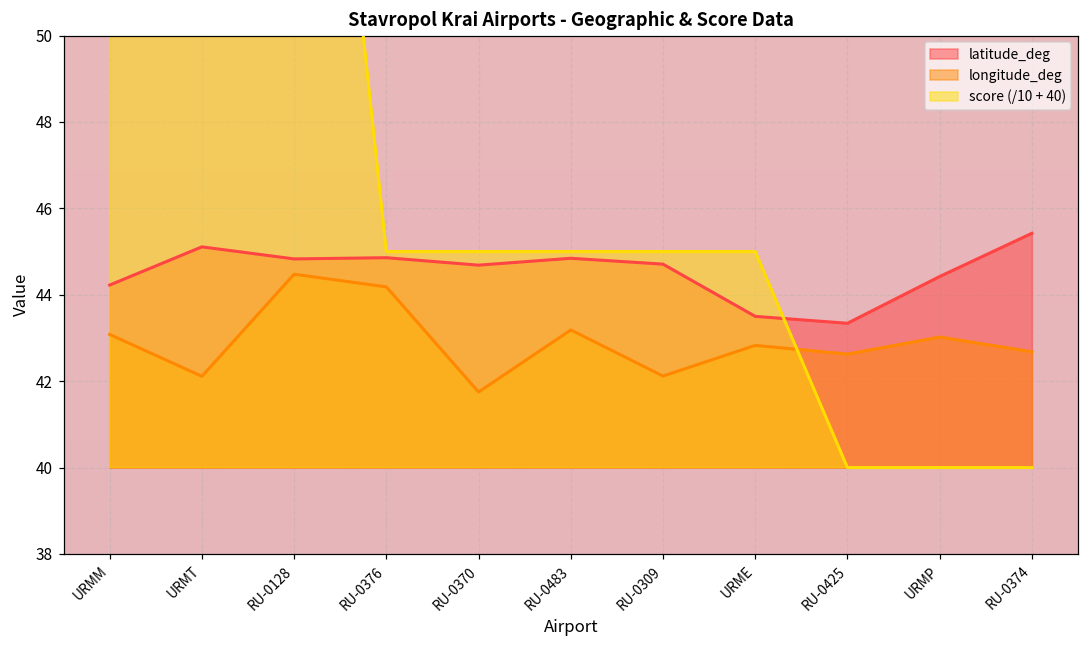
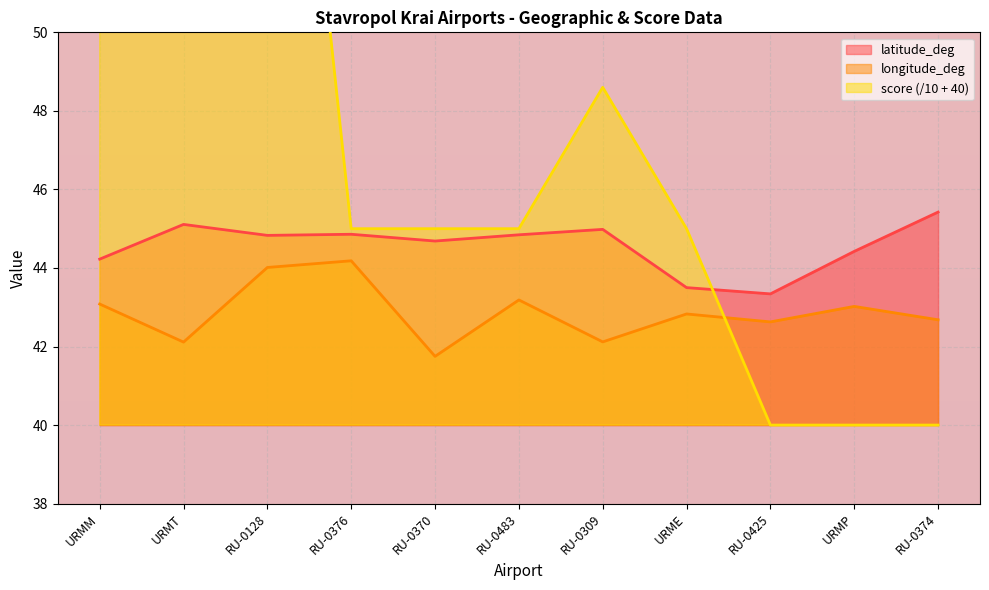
longitude_deg, RU-0128: 44.5 -> 44.0
latitude_deg, RU-0309: 44.7 -> 45.0
score (/10 + 40), RU-0309: 45.0 -> 48.6
